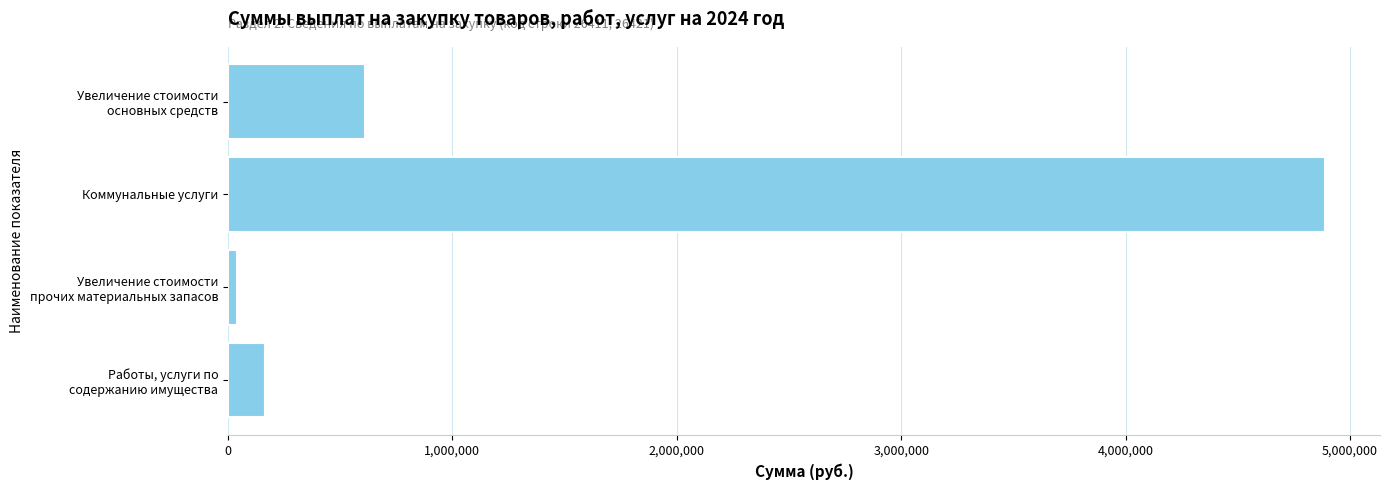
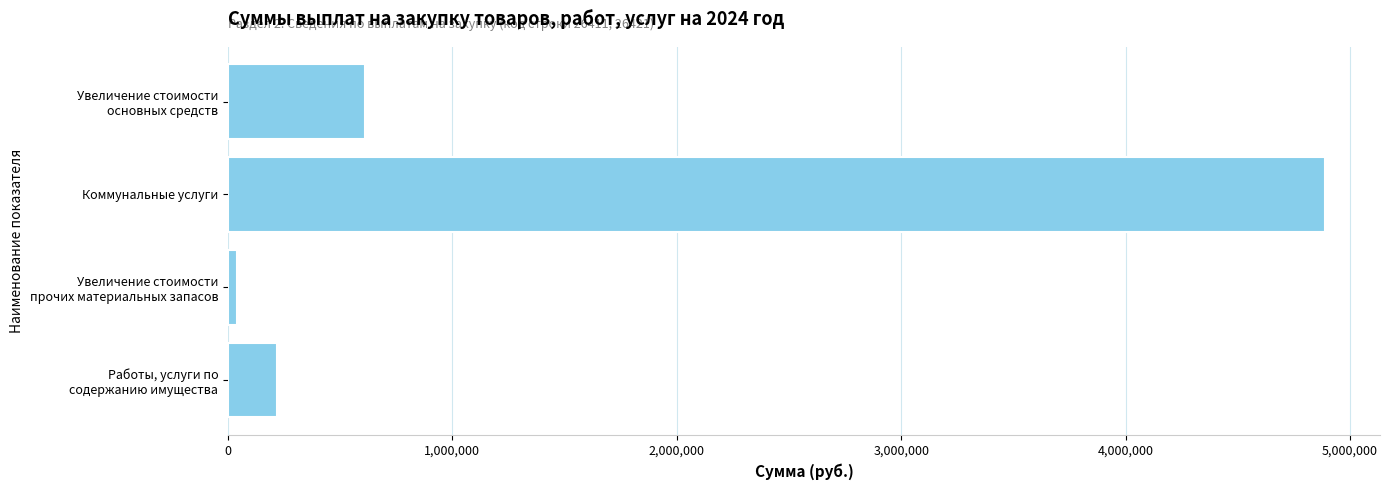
Работы, услуги по содержанию имущества: 170,000 -> 220,000
